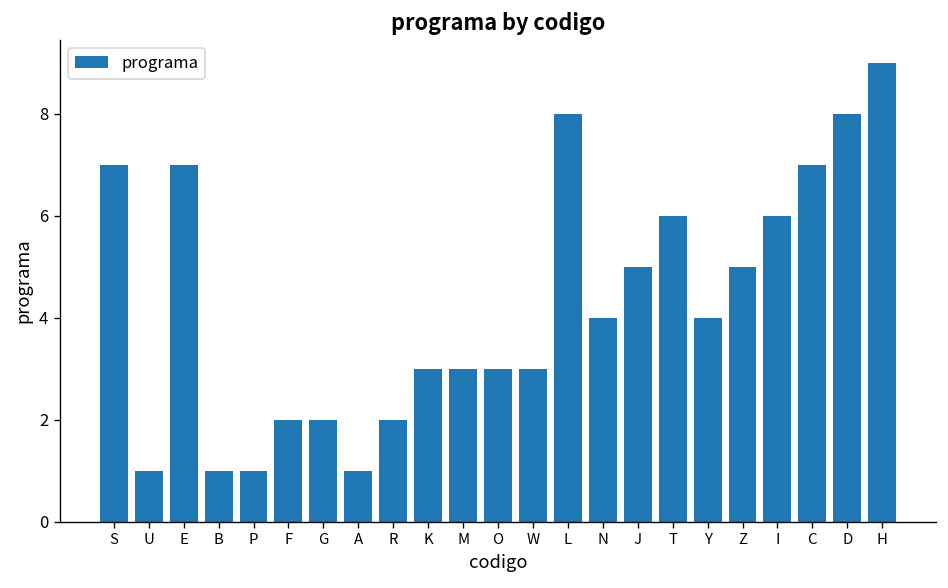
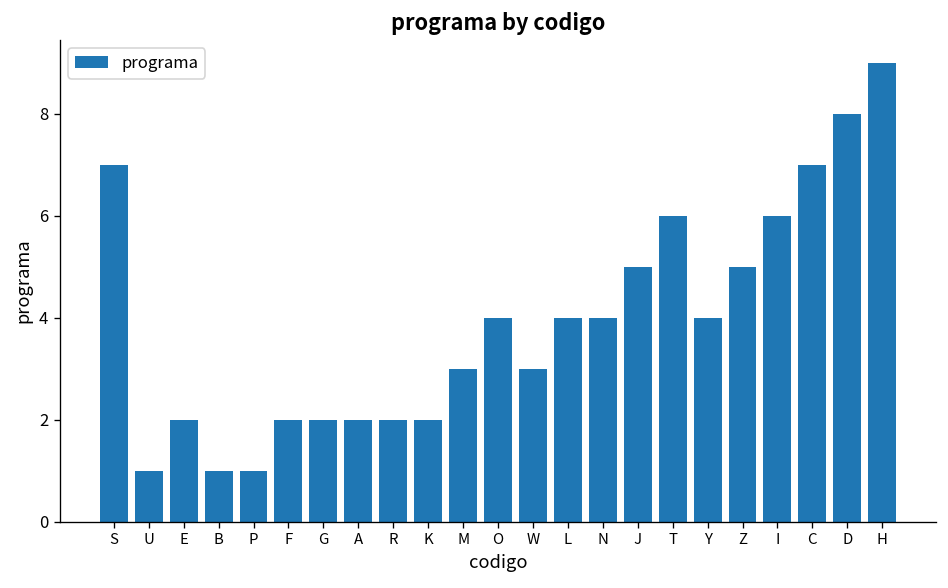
E: 7 -> 2
A: 1 -> 2
K: 3 -> 2
O: 3 -> 4
L: 8 -> 4
